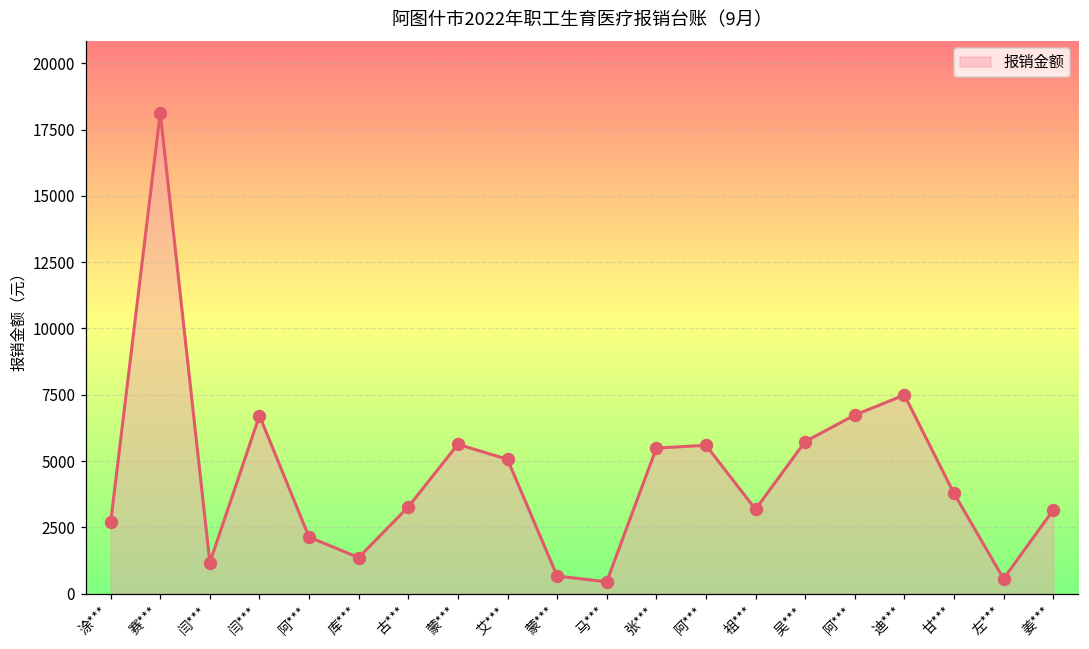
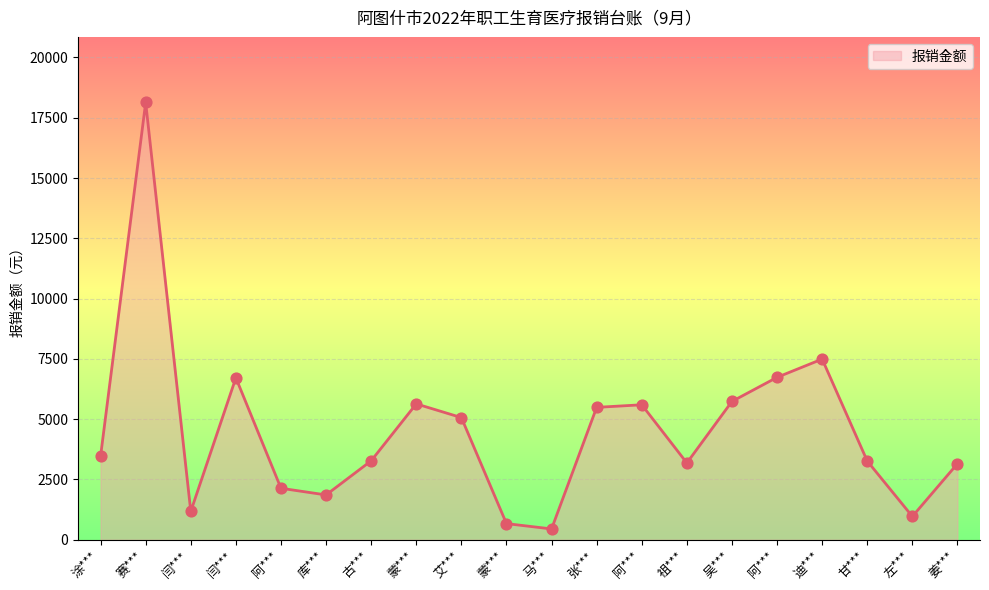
涂***: 2700 -> 3500
库***: 1400 -> 1900
甘***: 3800 -> 3300
左***: 600 -> 1000
